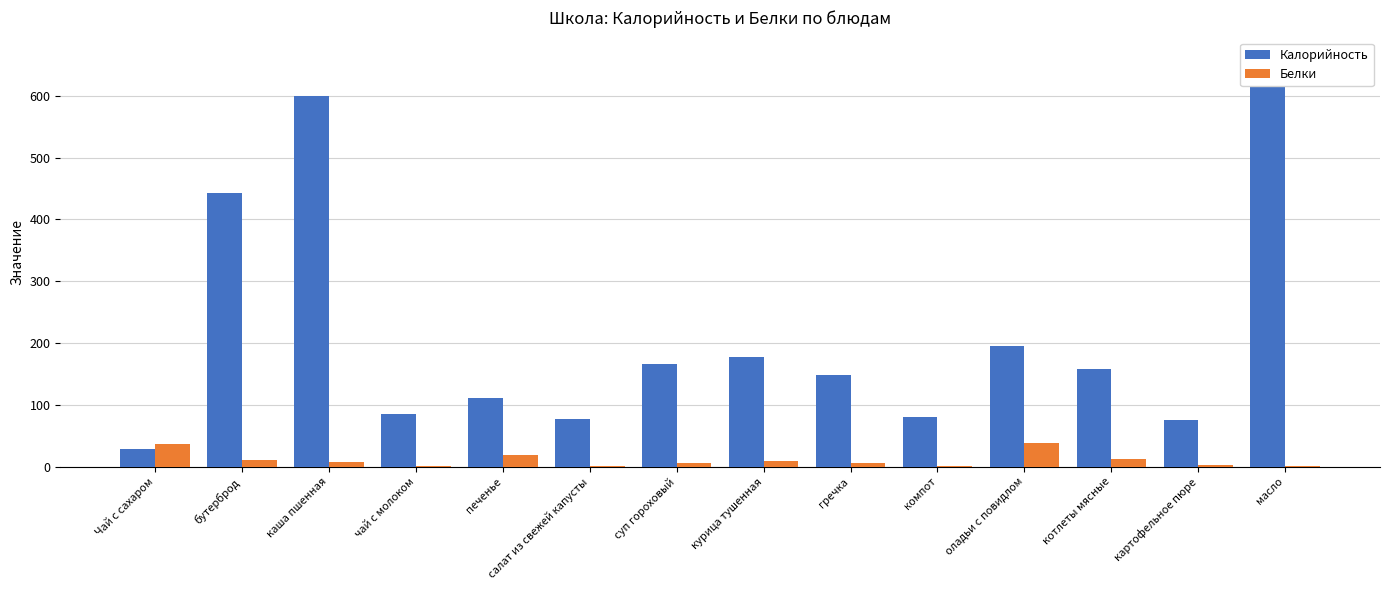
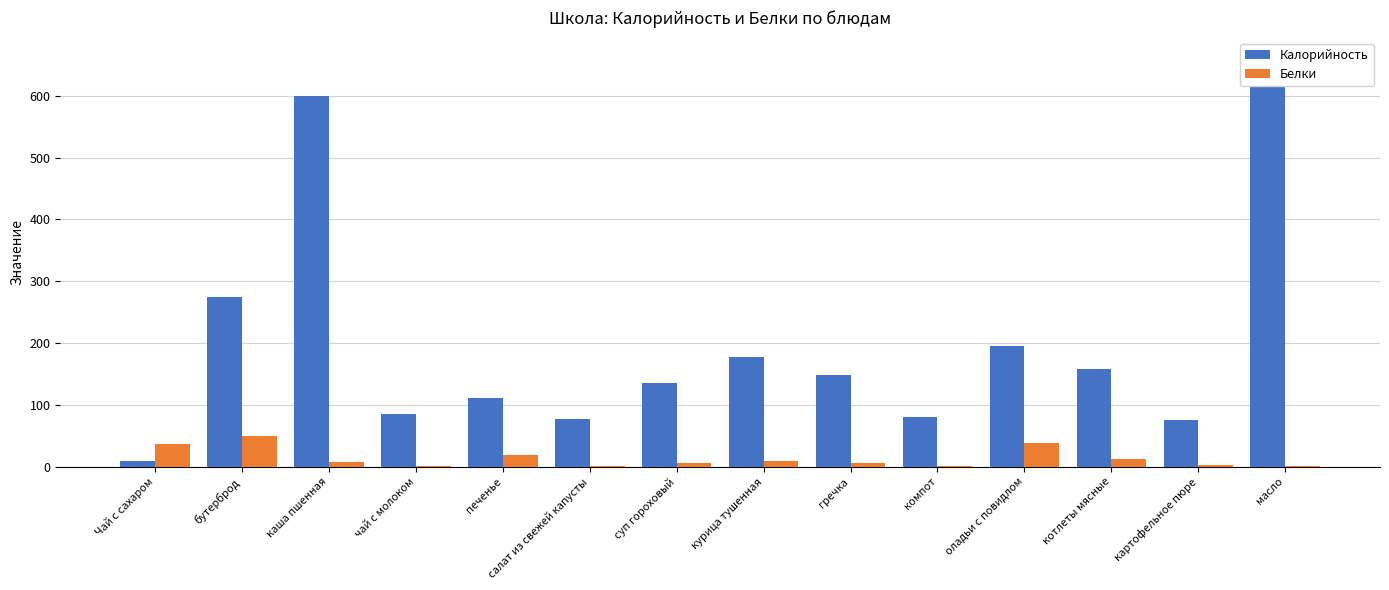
Калорийность, Чай с сахаром: 30 -> 10
Калорийность, бутерброд: 440 -> 270
Белки, бутерброд: 10 -> 50
Калорийность, суп гороховый: 170 -> 130
